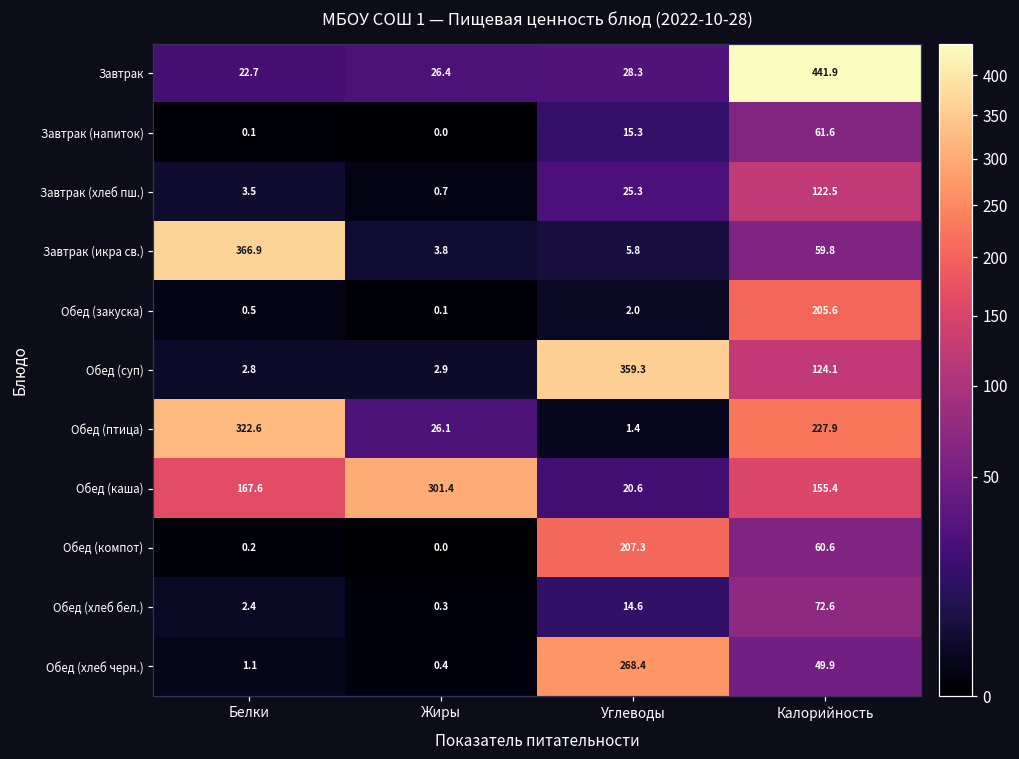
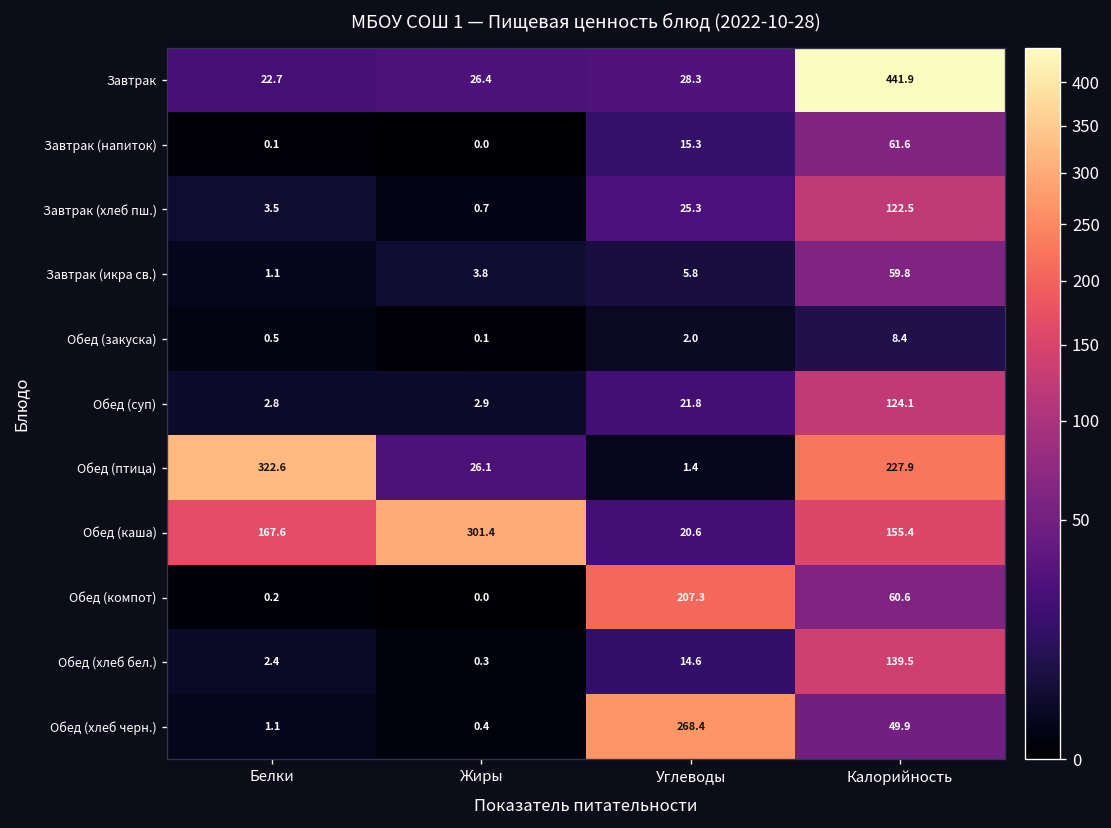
Завтрак (икра св.), Белки: 366.9 -> 1.1
Обед (закуска), Калорийность: 205.6 -> 8.4
Обед (суп), Углеводы: 359.3 -> 21.8
Обед (хлеб бел.), Калорийность: 72.6 -> 139.5
